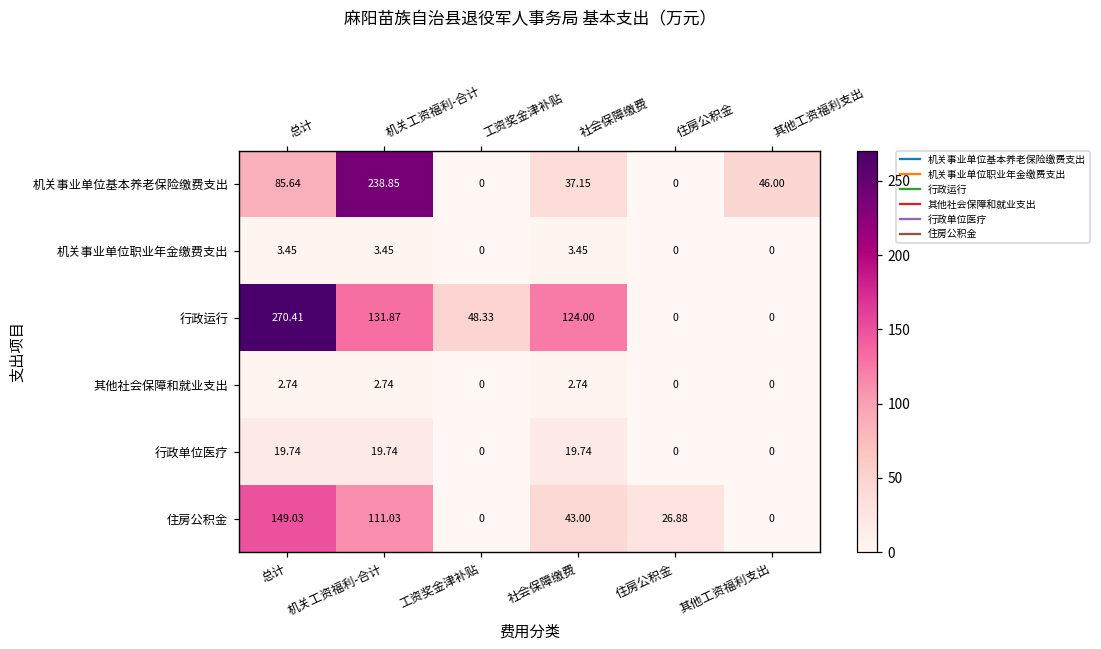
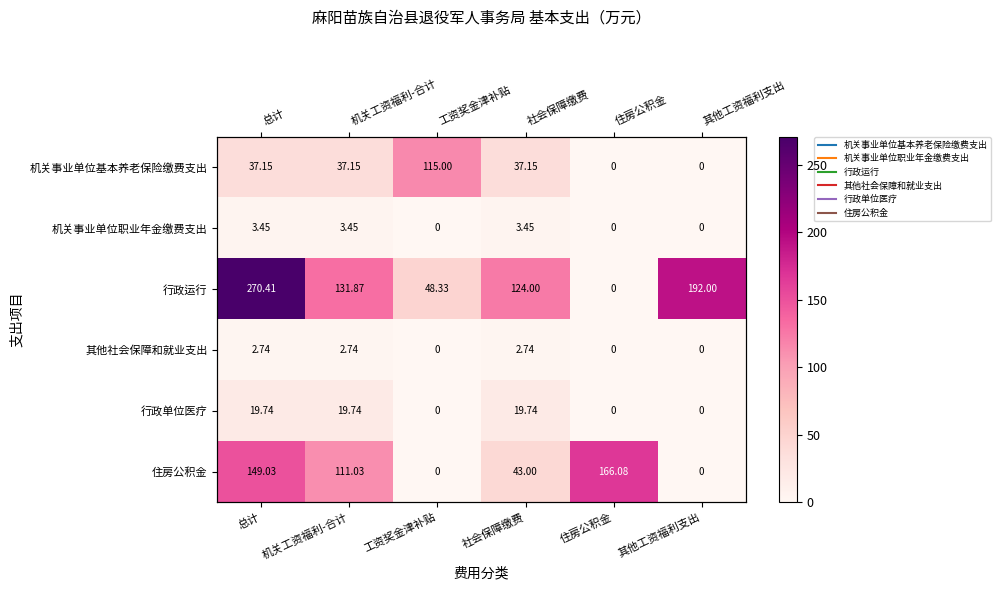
机关事业单位基本养老保险缴费支出, 总计: 85.64 -> 37.15
机关事业单位基本养老保险缴费支出, 机关工资福利-合计: 238.85 -> 37.15
机关事业单位基本养老保险缴费支出, 工资奖金津补贴: 0 -> 115.00
机关事业单位基本养老保险缴费支出, 其他工资福利支出: 46.00 -> 0
行政运行, 其他工资福利支出: 0 -> 192.00
住房公积金, 住房公积金: 26.88 -> 166.08
